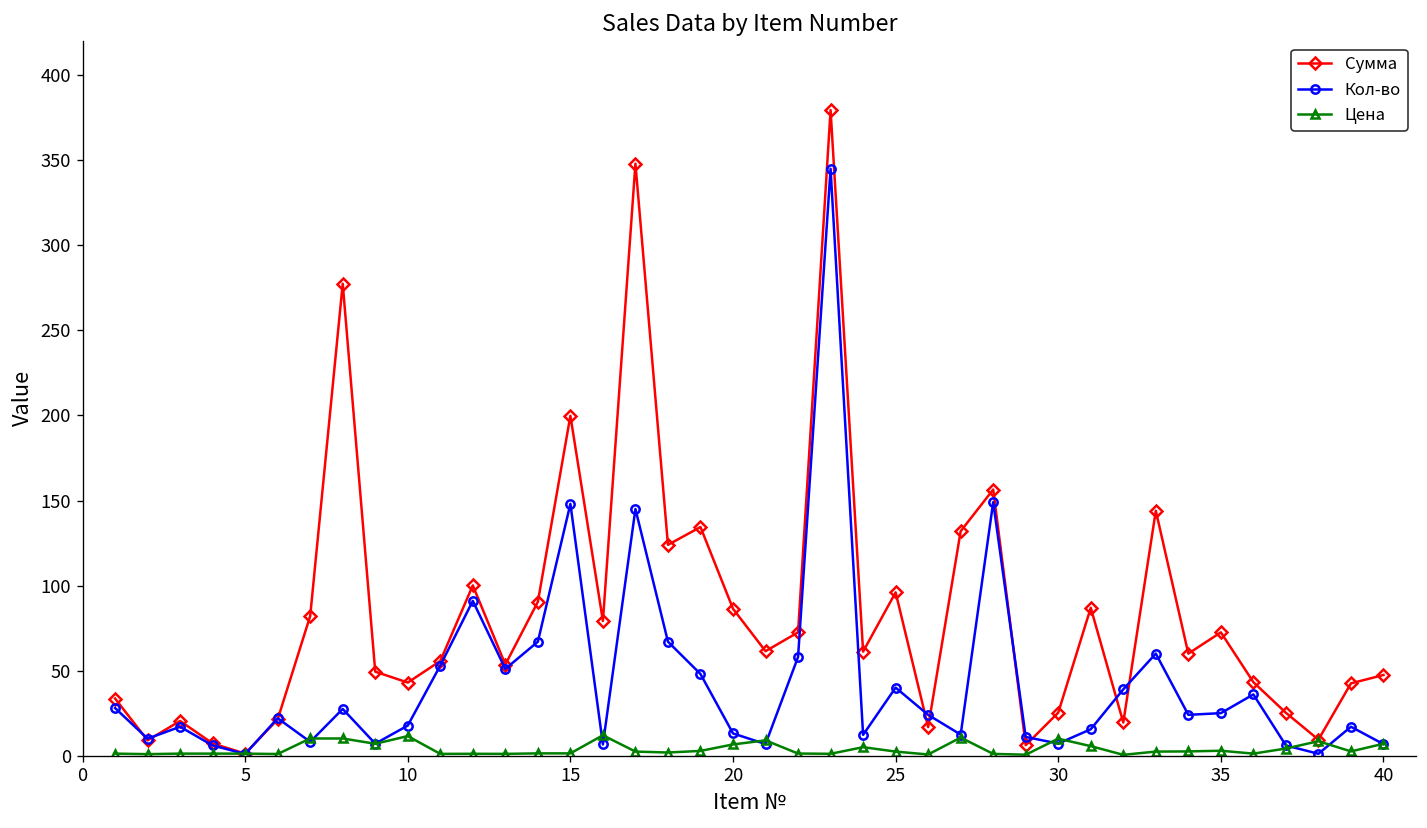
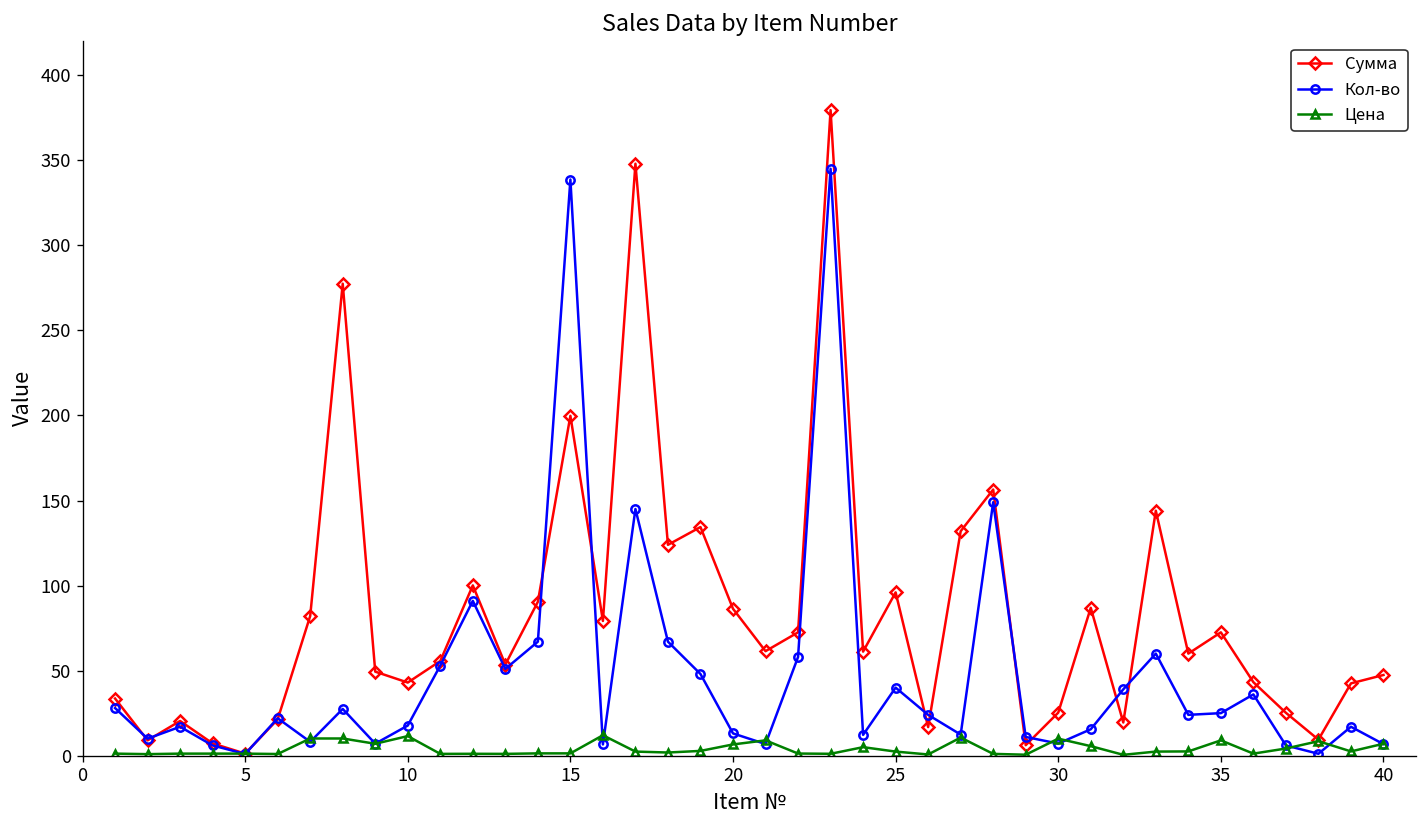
Кол-во, 15: 148 -> 339
Цена, 35: 3 -> 9
